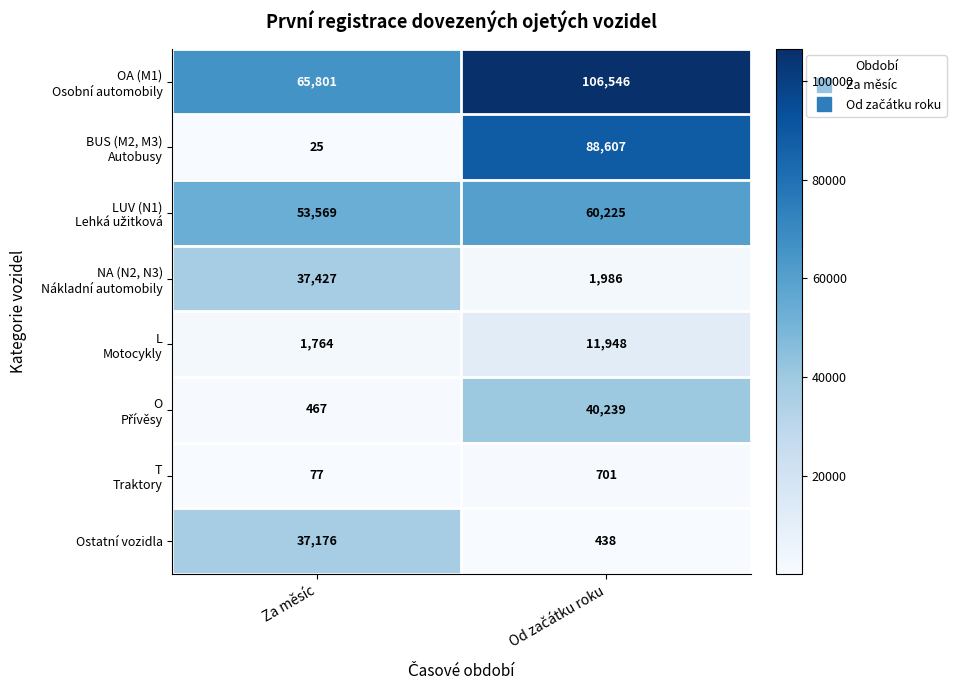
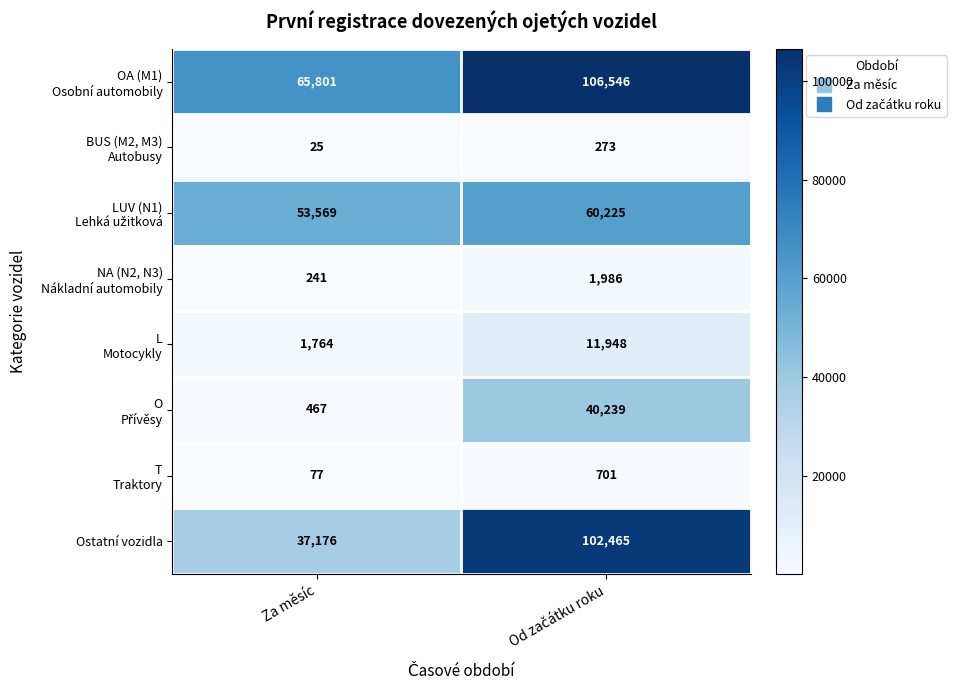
BUS (M2, M3) Autobusy, Od začátku roku: 88,607 -> 273
NA (N2, N3) Nákladní automobily, Za měsíc: 37,427 -> 241
Ostatní vozidla, Od začátku roku: 438 -> 102,465
